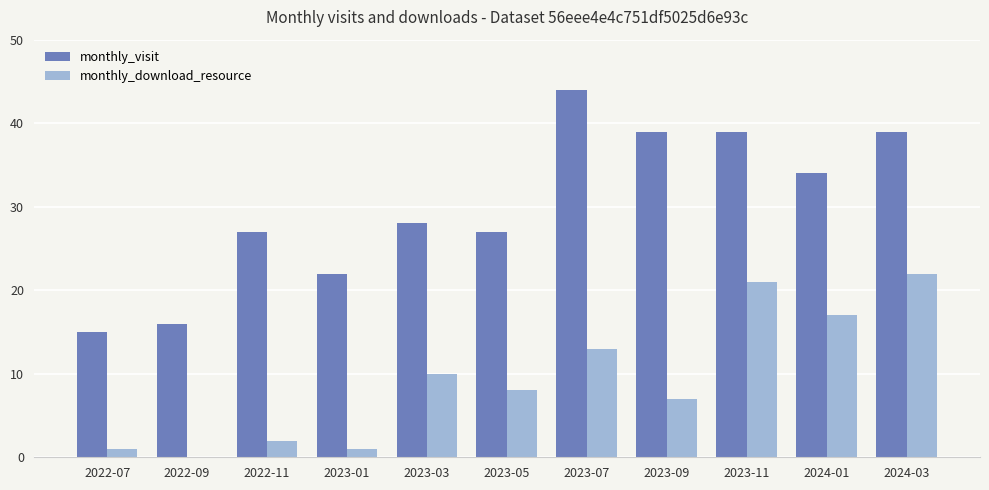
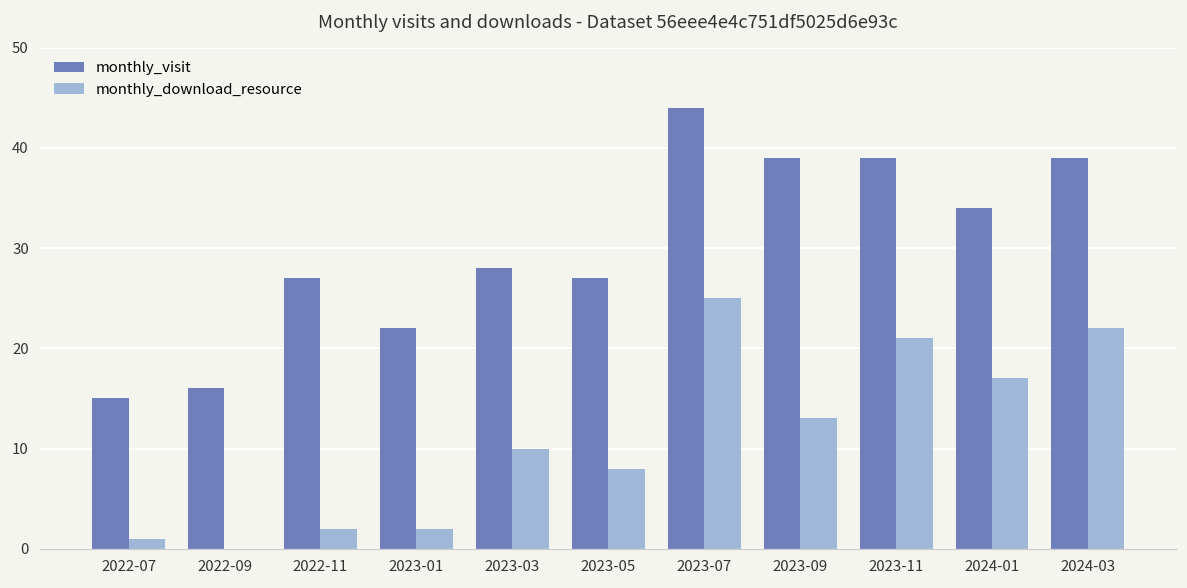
monthly_download_resource, 2023-01: 1 -> 2
monthly_download_resource, 2023-07: 13 -> 25
monthly_download_resource, 2023-09: 7 -> 13
